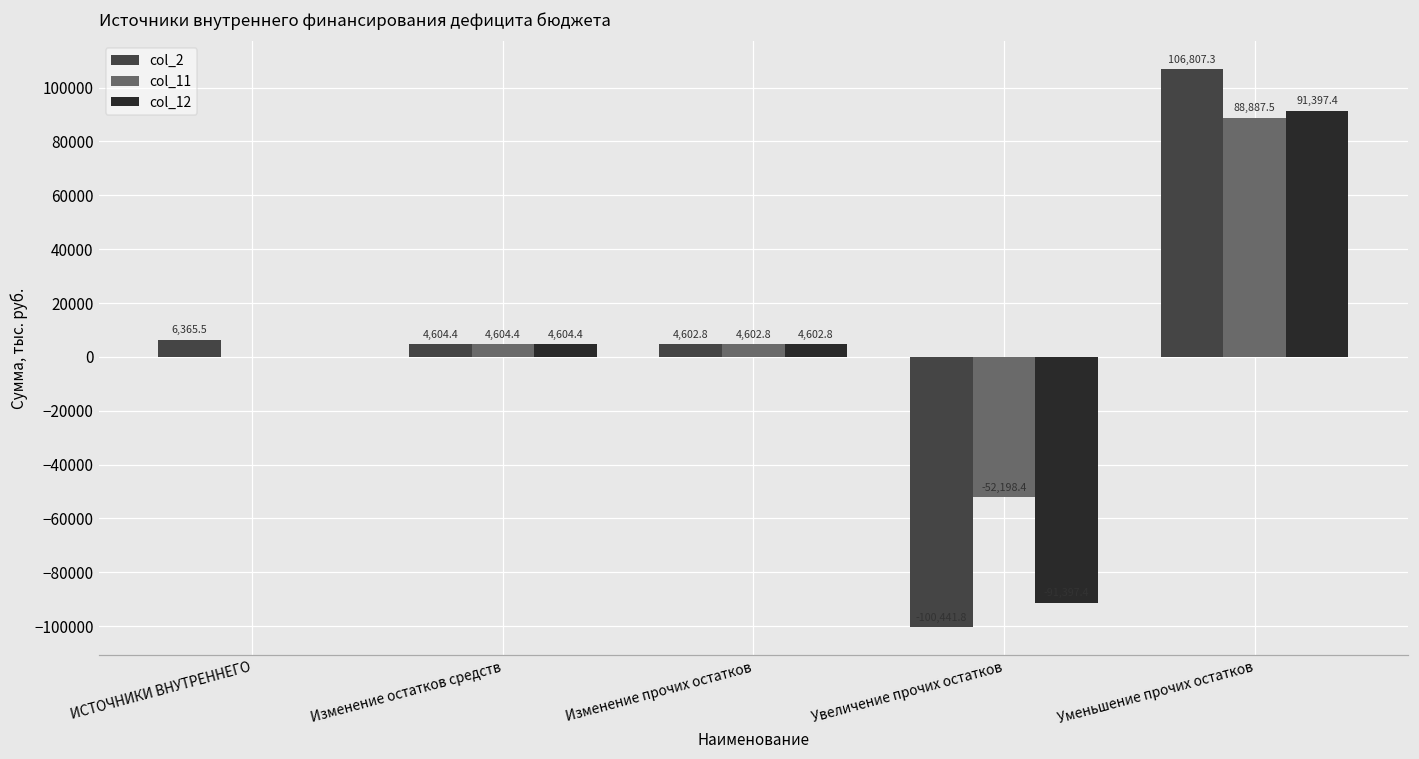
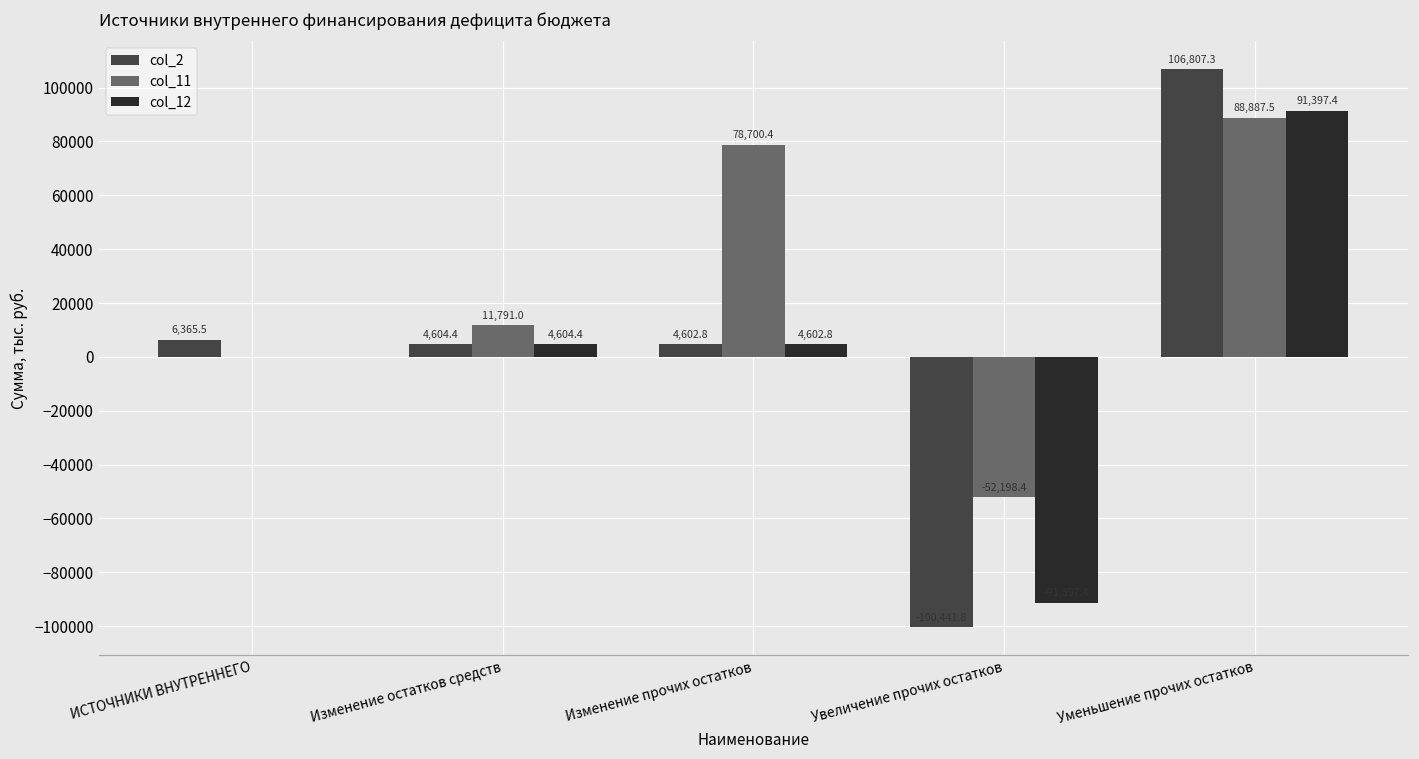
col_11, Изменение остатков средств: 4,604.4 -> 11,791.0
col_11, Изменение прочих остатков: 4,602.8 -> 78,700.4
